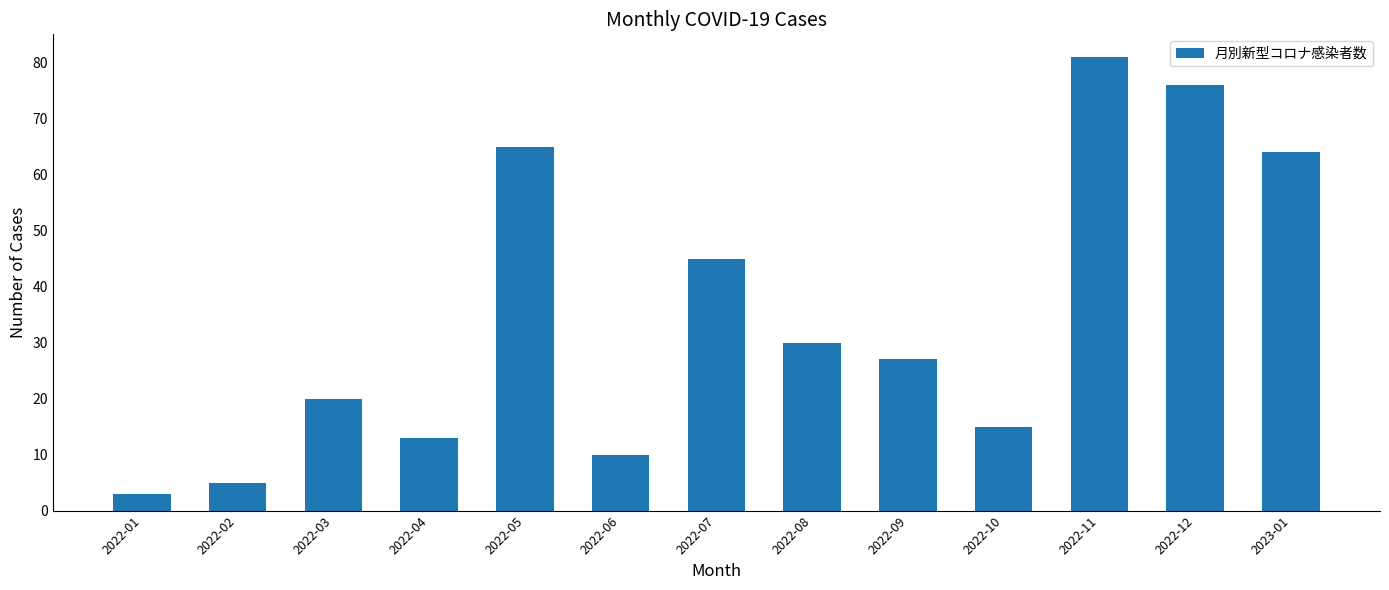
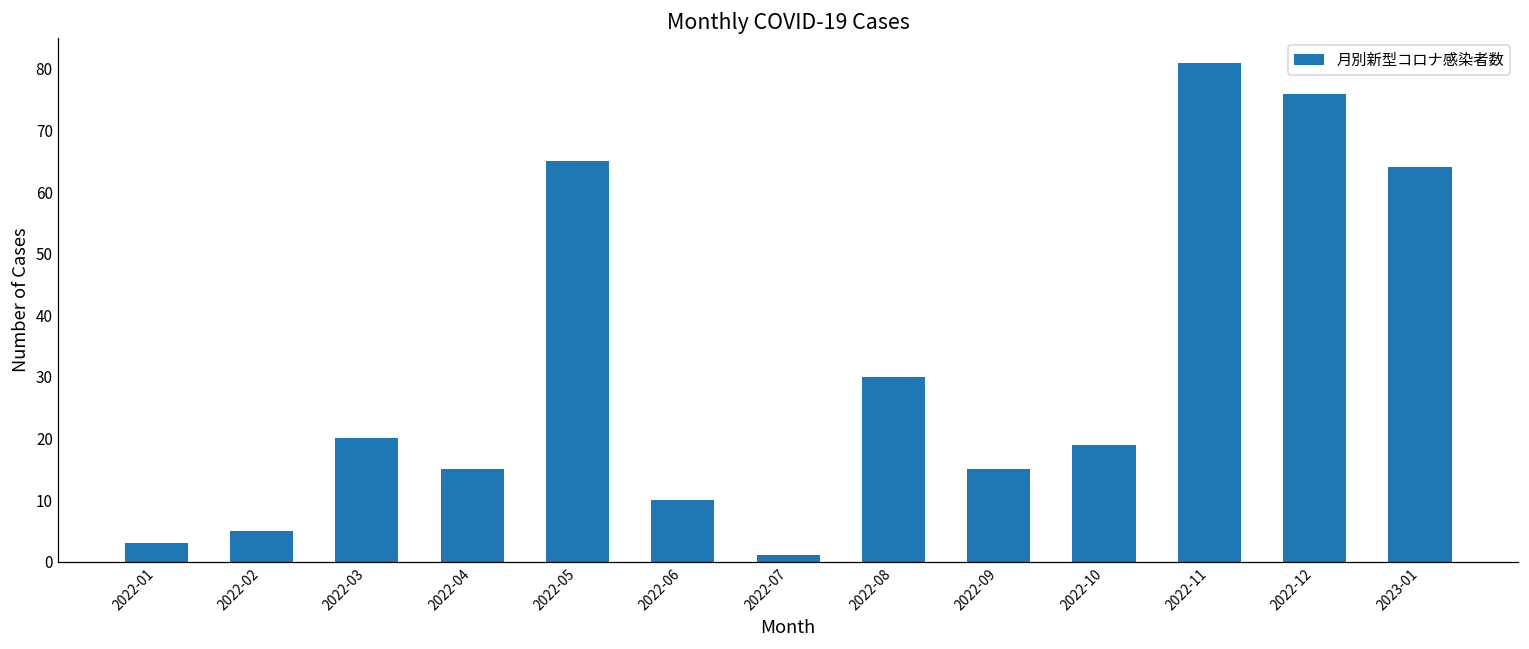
2022-04: 13 -> 15
2022-07: 45 -> 1
2022-09: 27 -> 15
2022-10: 15 -> 19
